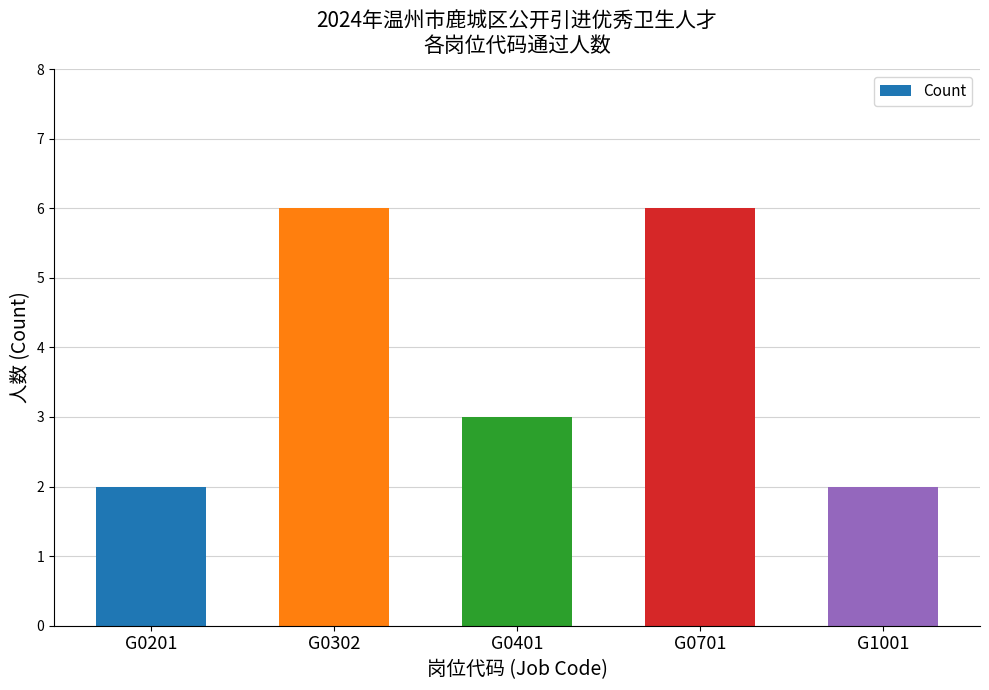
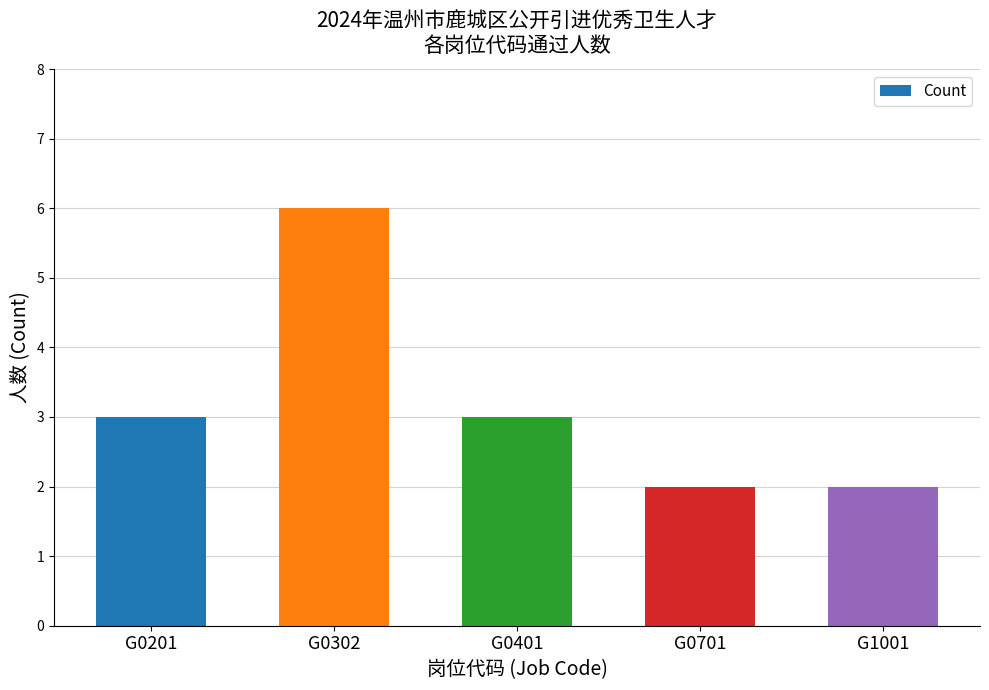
G0201: 2 -> 3
G0701: 6 -> 2
